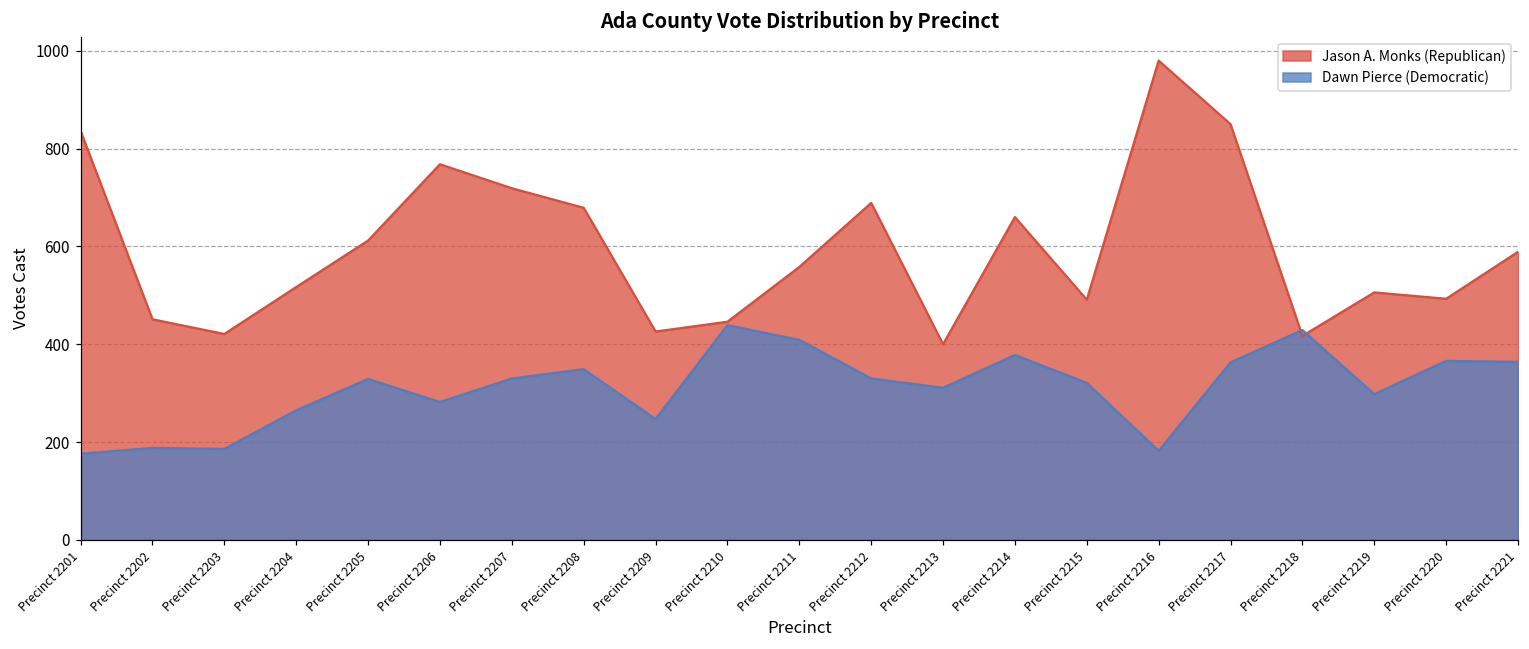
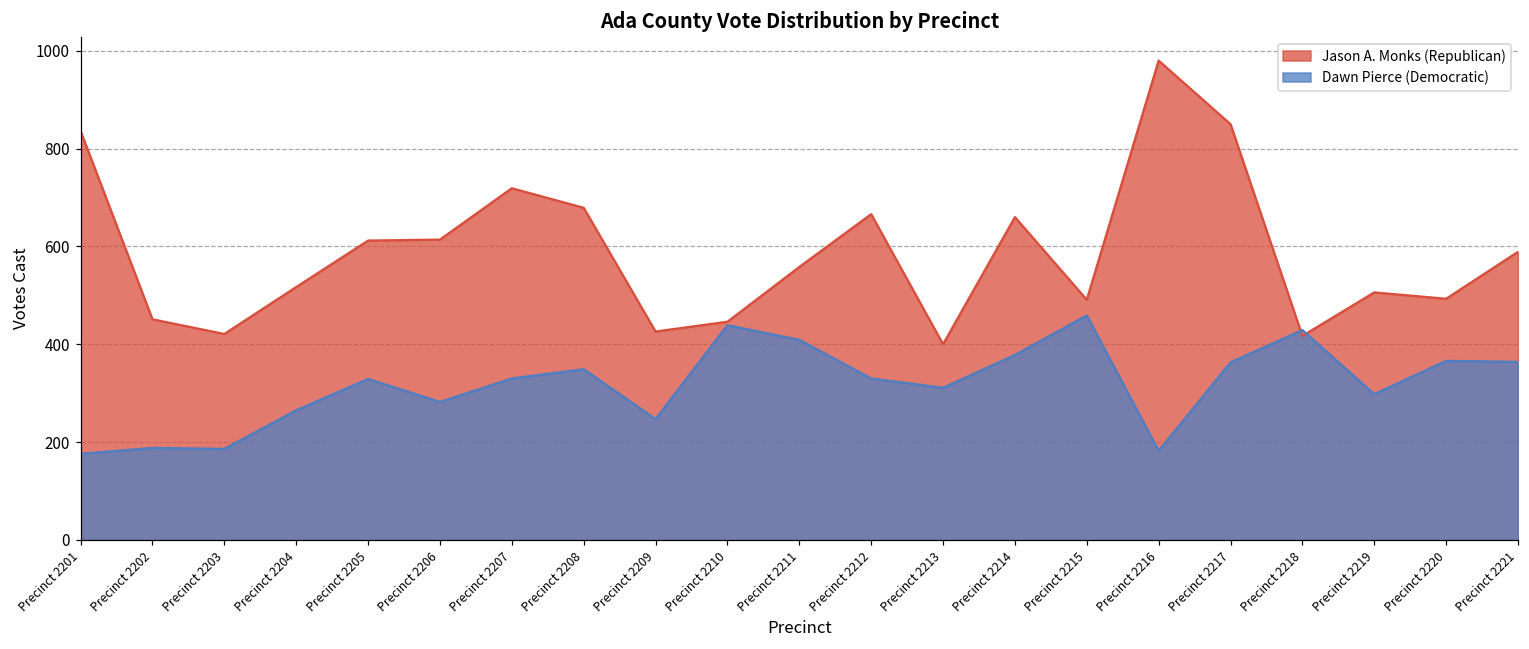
Jason A. Monks (Republican), Precinct 2206: 770 -> 610
Jason A. Monks (Republican), Precinct 2212: 690 -> 670
Dawn Pierce (Democratic), Precinct 2215: 320 -> 460
